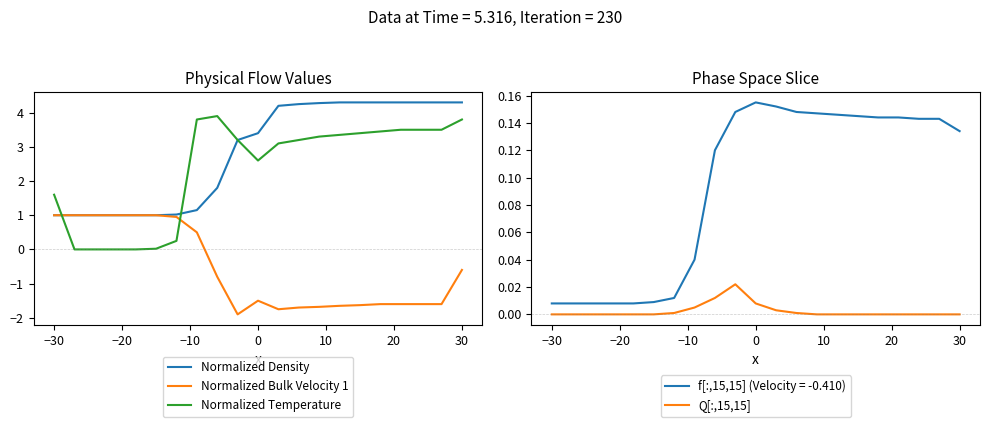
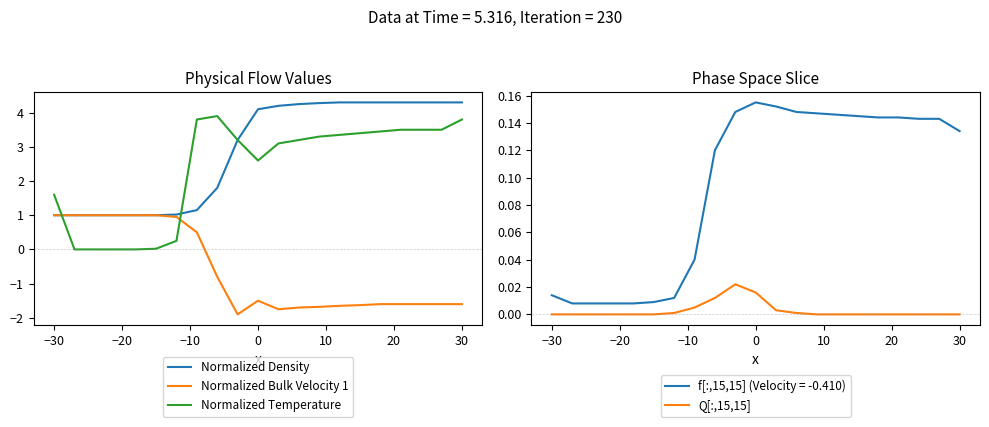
Physical Flow Values, Normalized Density, 0: 3.4 -> 4.1
Physical Flow Values, Normalized Bulk Velocity 1, 30: -0.6 -> -1.6
Phase Space Slice, f[:,15,15] (Velocity = -0.410), −30: 0.008 -> 0.014
Phase Space Slice, Q[:,15,15], 0: 0.008 -> 0.016
